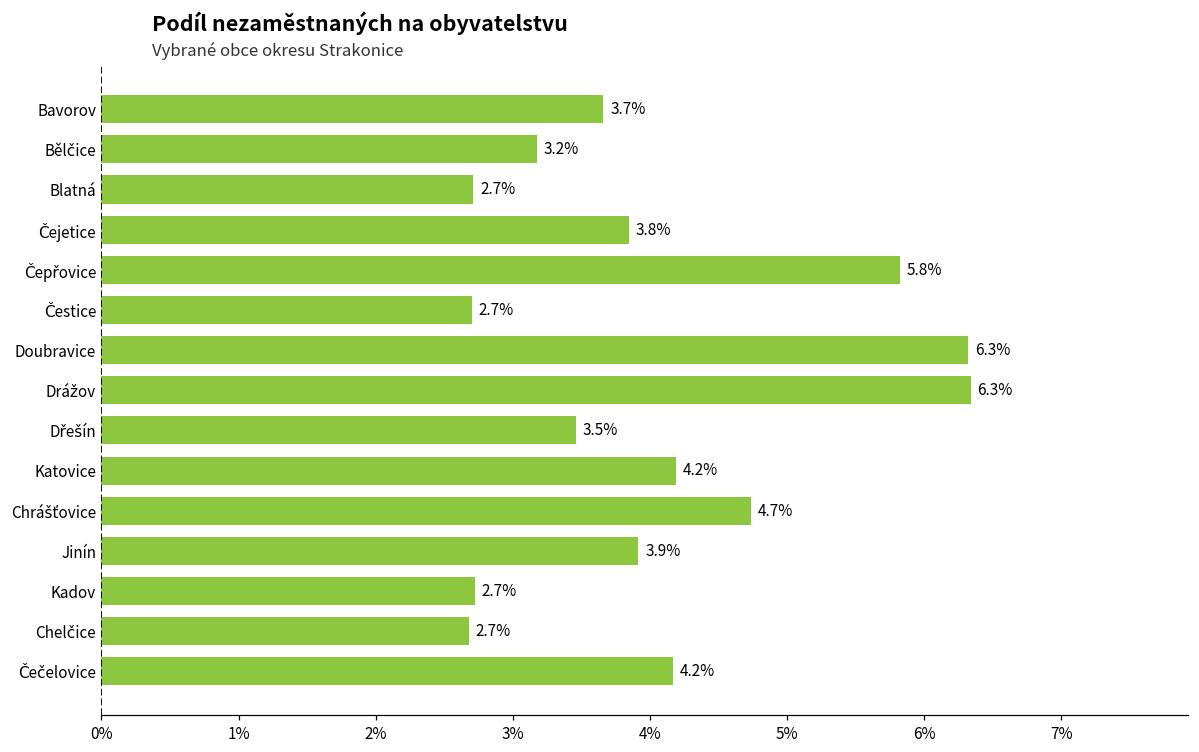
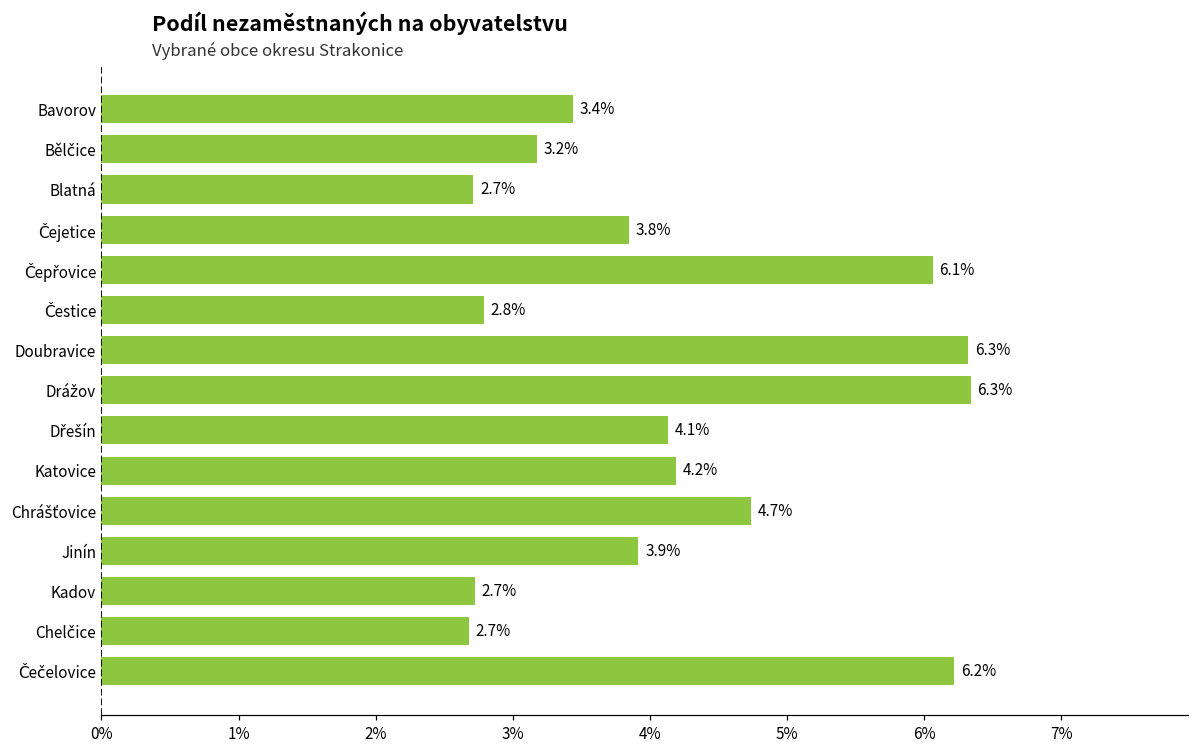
Bavorov: 3.7% -> 3.4%
Čepřovice: 5.8% -> 6.1%
Čestice: 2.7% -> 2.8%
Dřešín: 3.5% -> 4.1%
Čečelovice: 4.2% -> 6.2%
